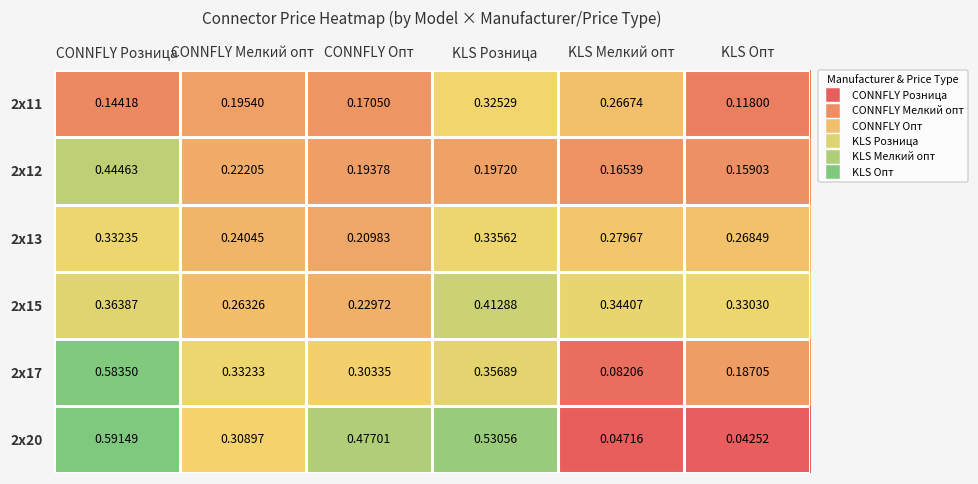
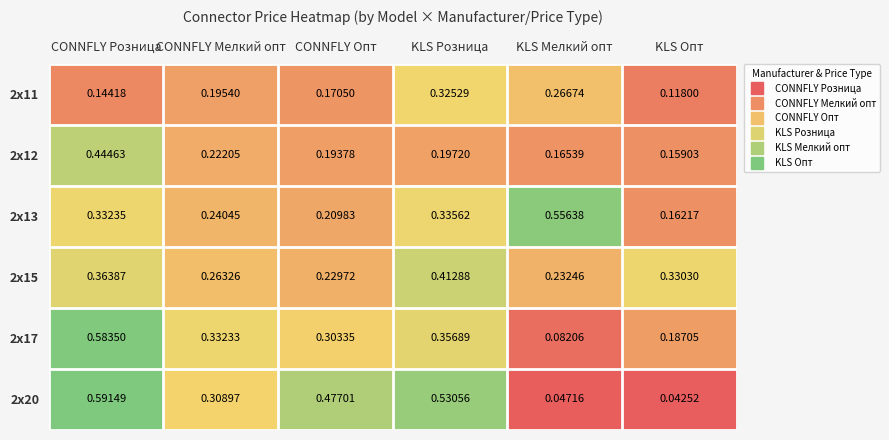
2x13, KLS Мелкий опт: 0.27967 -> 0.55638
2x13, KLS Опт: 0.26849 -> 0.16217
2x15, KLS Мелкий опт: 0.34407 -> 0.23246
